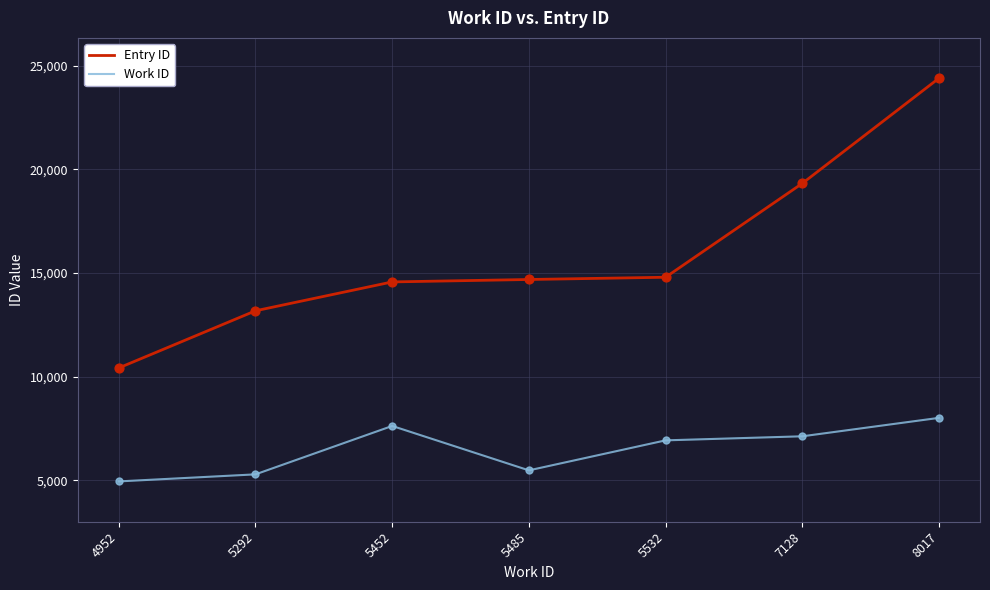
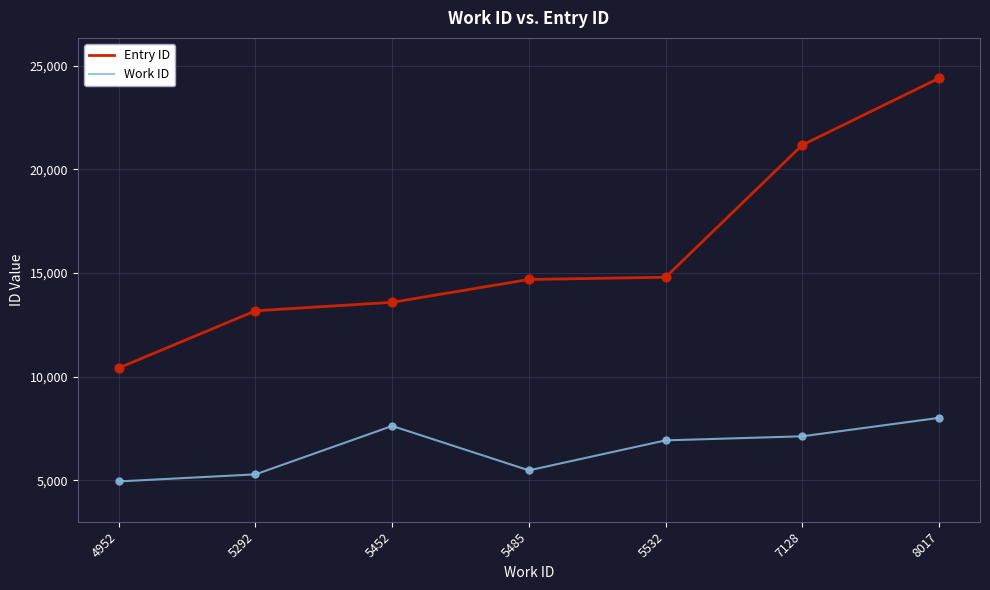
Entry ID, 5452: 14,600 -> 13,600
Entry ID, 7128: 19,300 -> 21,200
